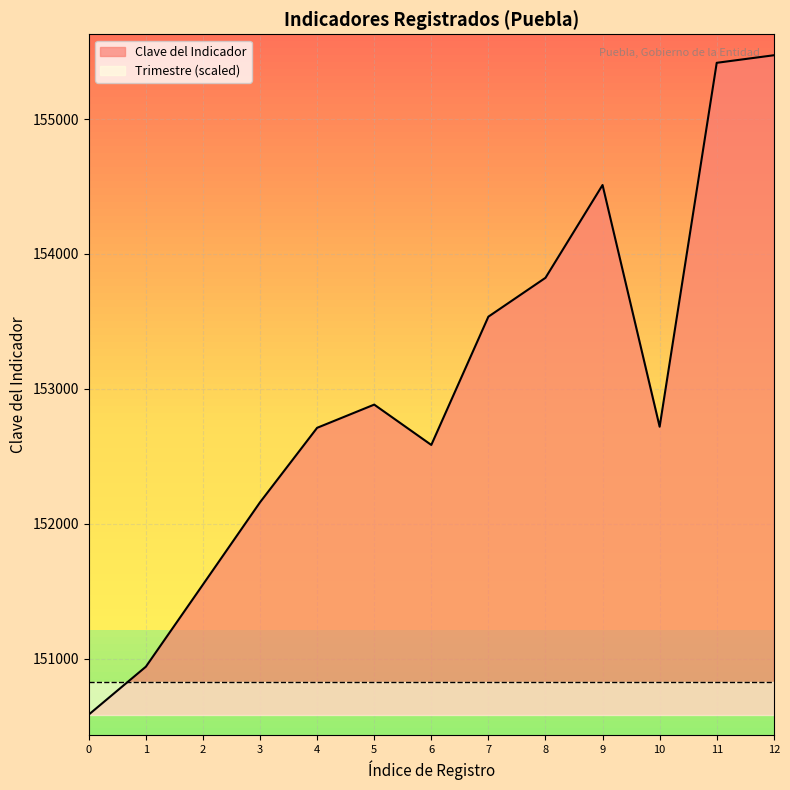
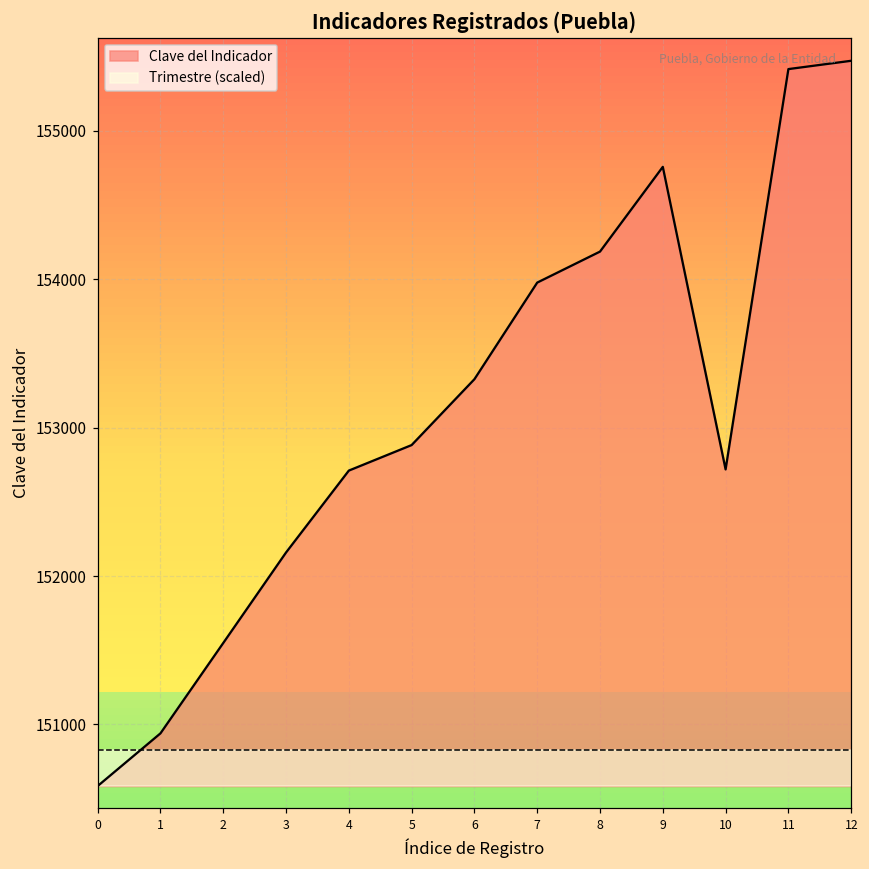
Clave del Indicador, 6: 152580 -> 153330
Clave del Indicador, 7: 153540 -> 153980
Clave del Indicador, 8: 153820 -> 154190
Clave del Indicador, 9: 154510 -> 154760
